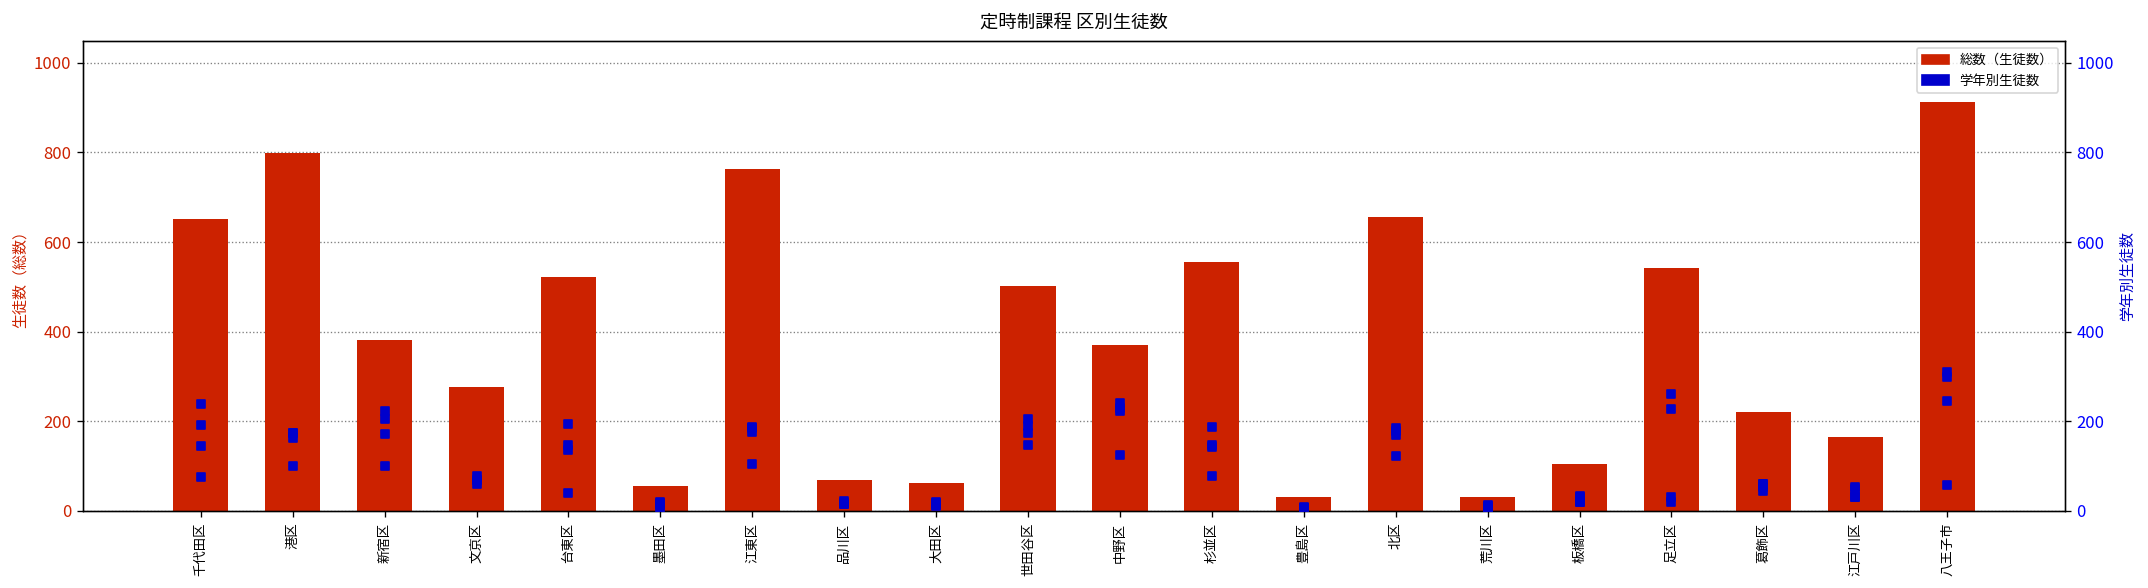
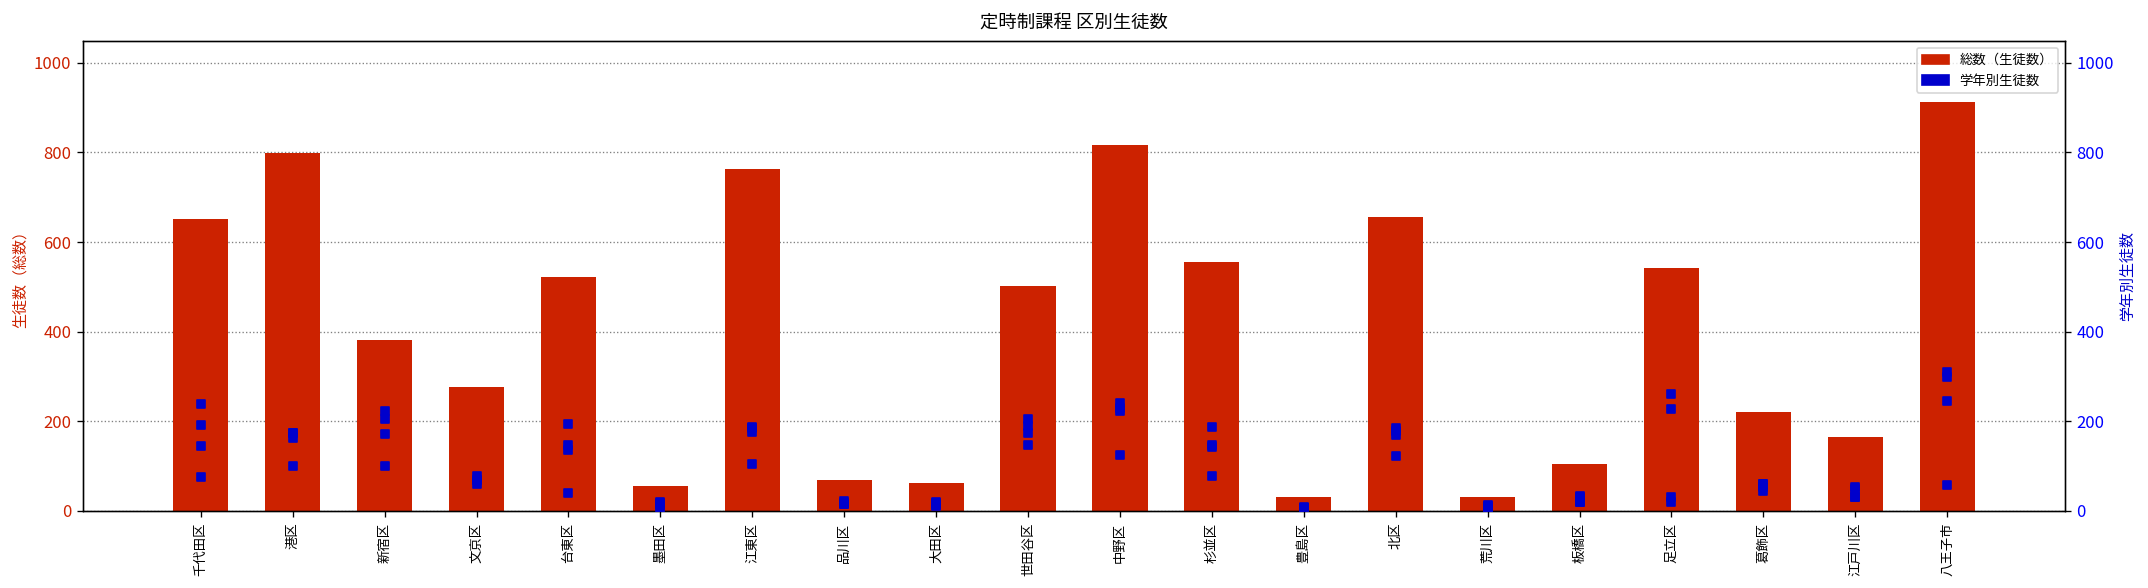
総数（生徒数）, 中野区: 370 -> 820
